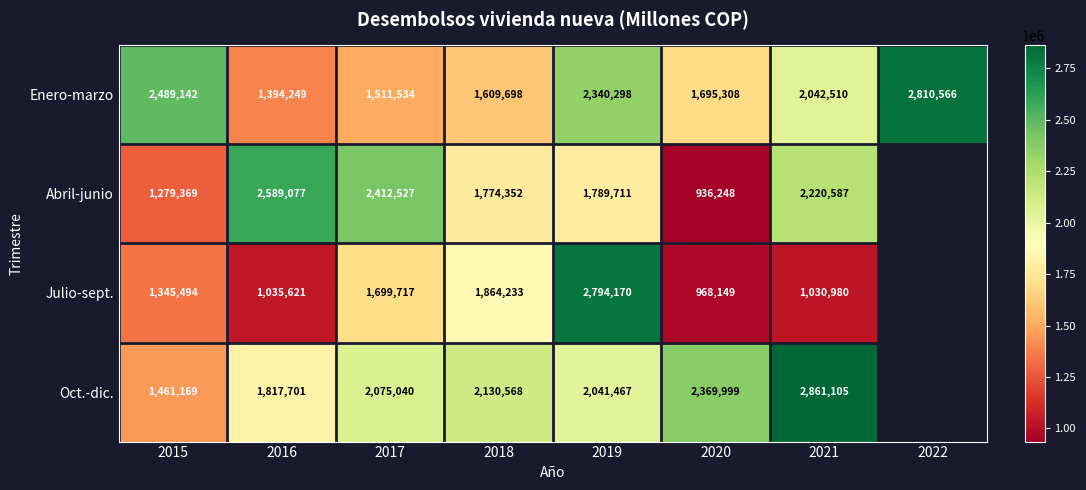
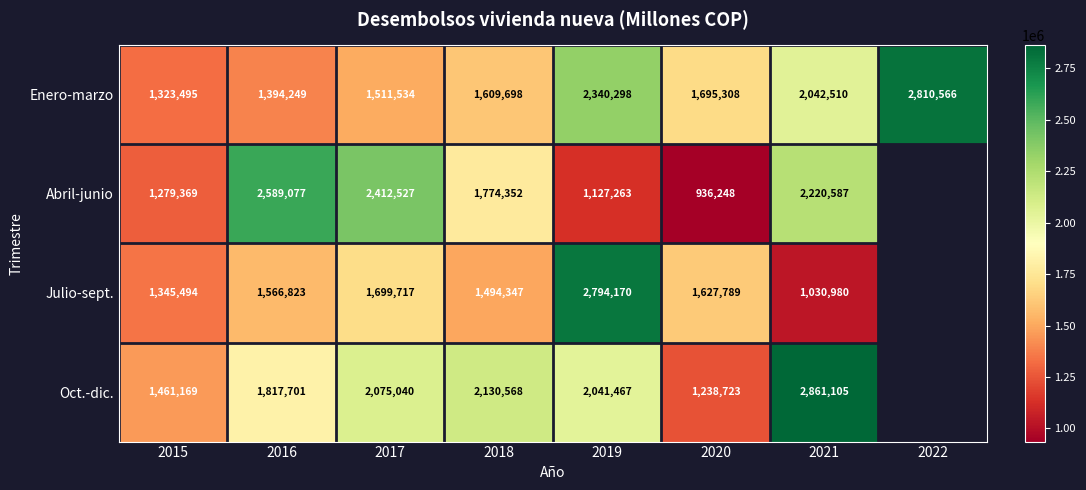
Enero-marzo, 2015: 2,489,142 -> 1,323,495
Abril-junio, 2019: 1,789,711 -> 1,127,263
Julio-sept., 2016: 1,035,621 -> 1,566,823
Julio-sept., 2018: 1,864,233 -> 1,494,347
Julio-sept., 2020: 968,149 -> 1,627,789
Oct.-dic., 2020: 2,369,999 -> 1,238,723
